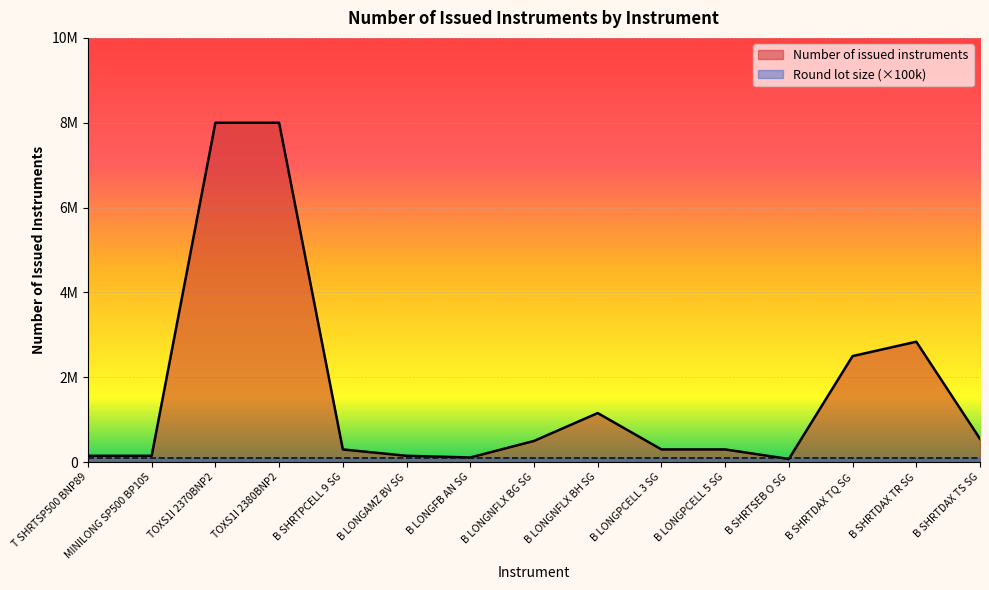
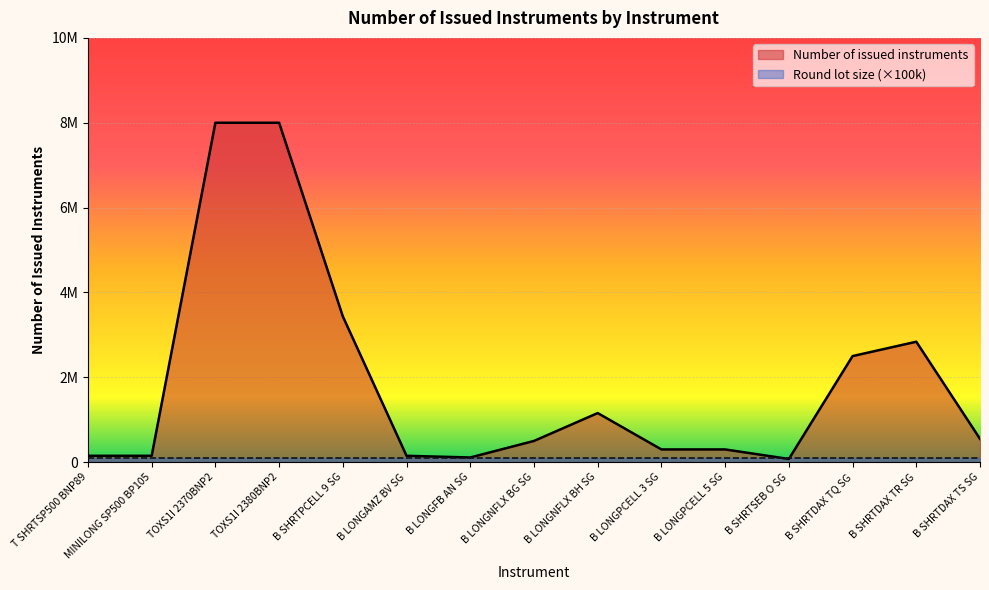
Number of issued instruments, B SHRTPCELL 9 SG: 300000 -> 3400000
